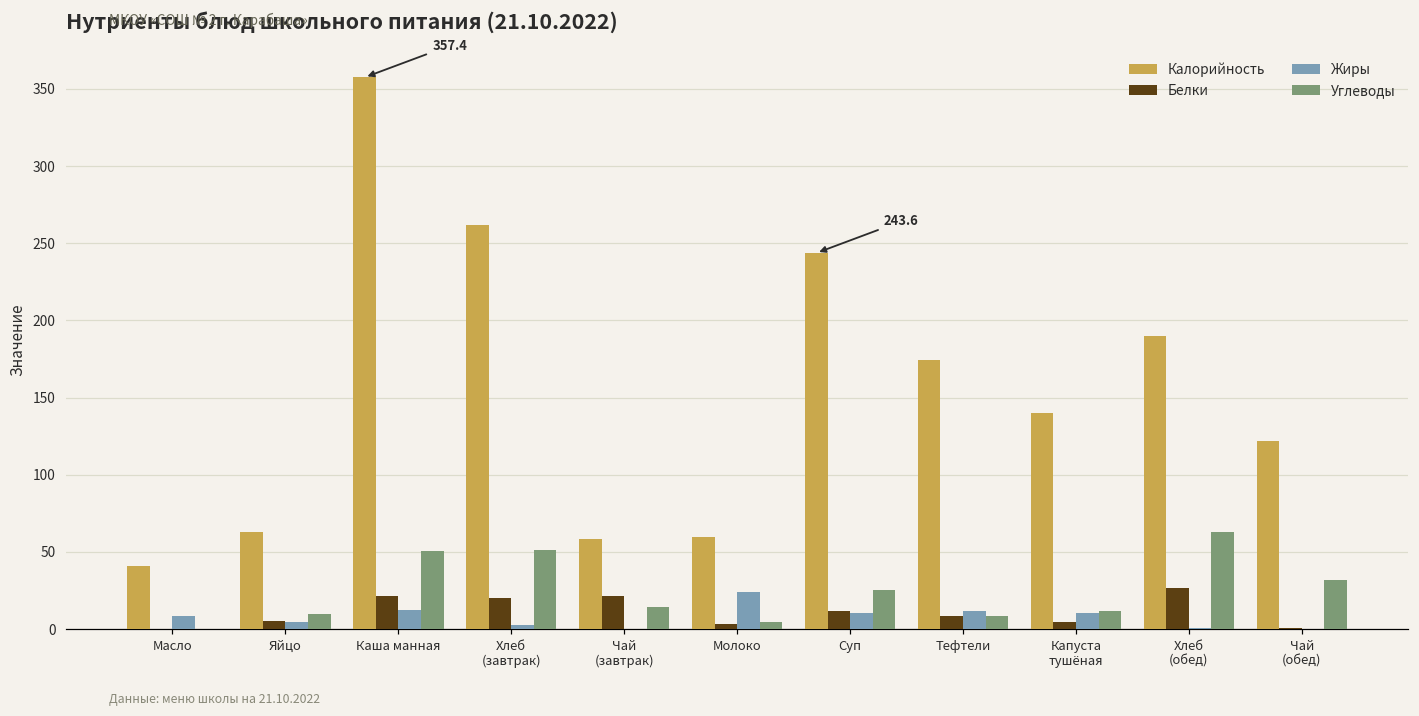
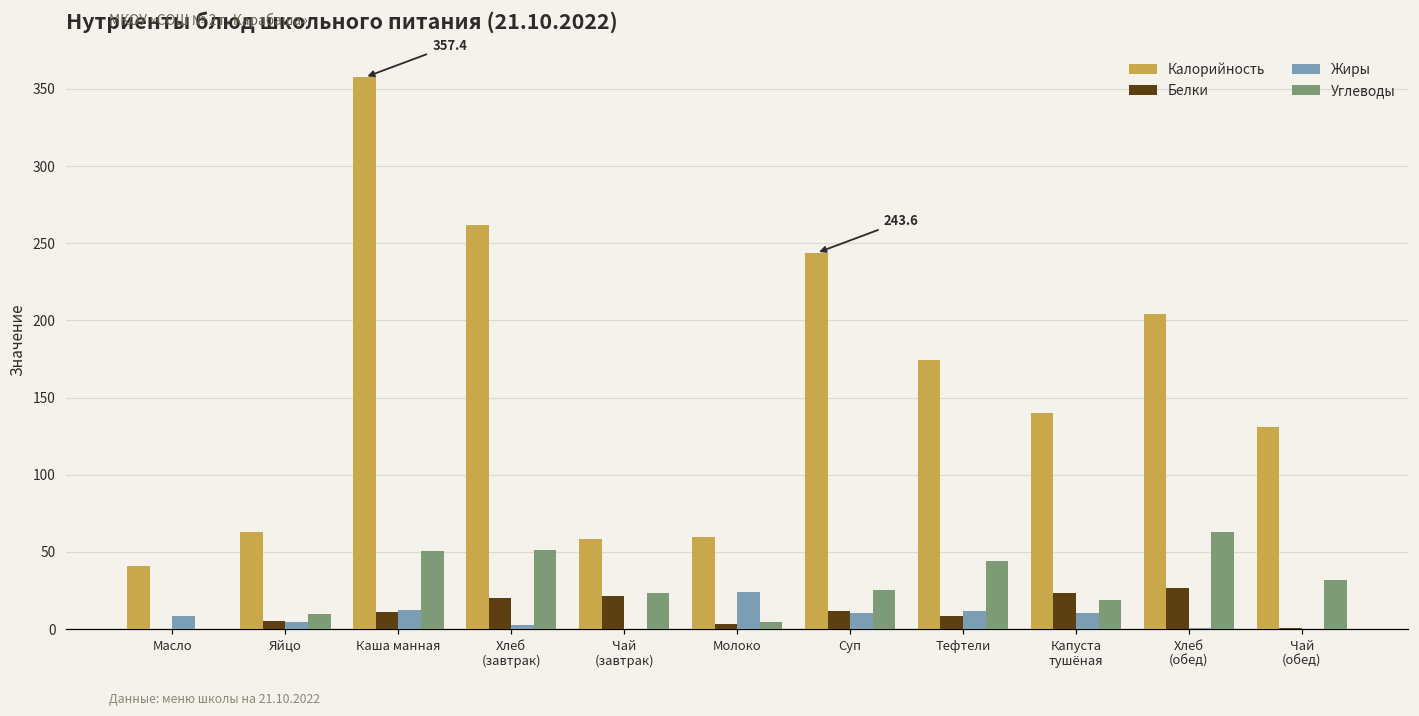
Белки, Каша манная: 22 -> 11
Углеводы, Чай (завтрак): 15 -> 23
Углеводы, Тефтели: 8 -> 44
Белки, Капуста тушёная: 4 -> 23
Углеводы, Капуста тушёная: 12 -> 19
Калорийность, Хлеб (обед): 190 -> 204
Калорийность, Чай (обед): 122 -> 131
